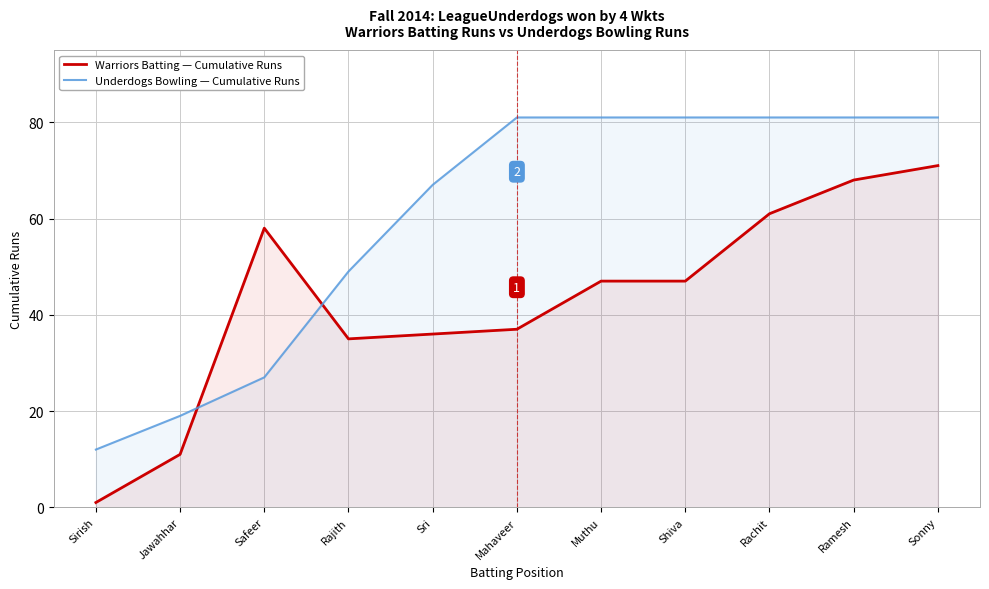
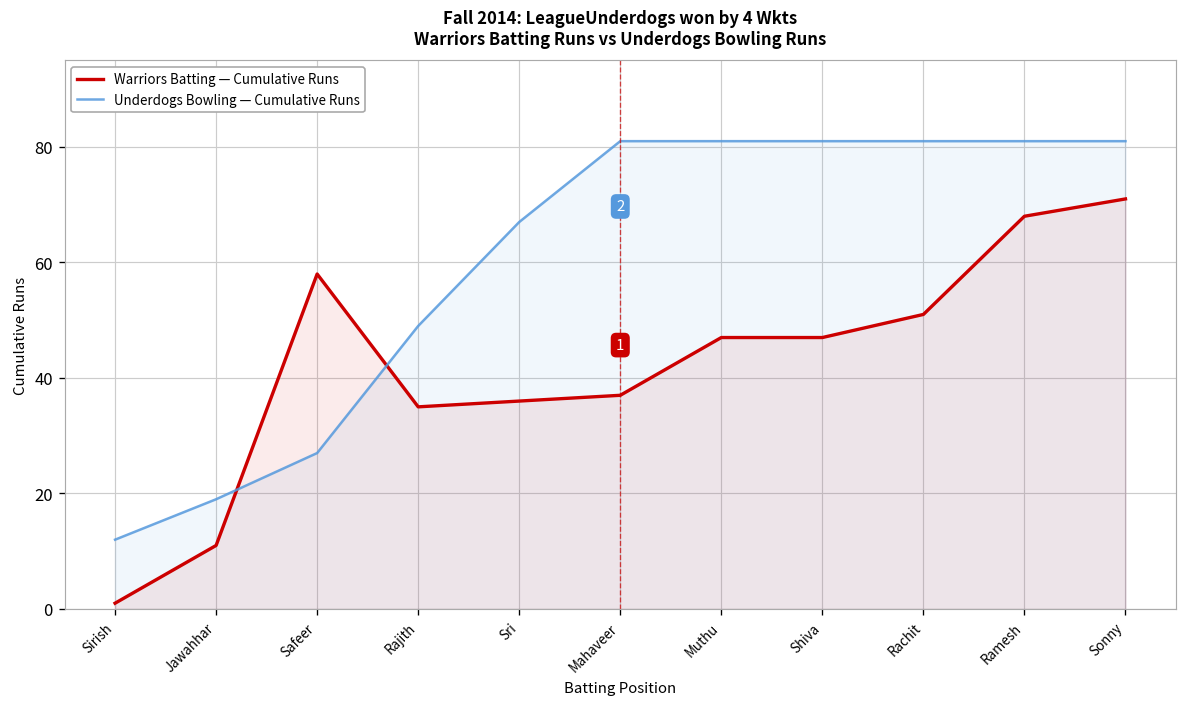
Warriors Batting — Cumulative Runs, Rachit: 61 -> 51
